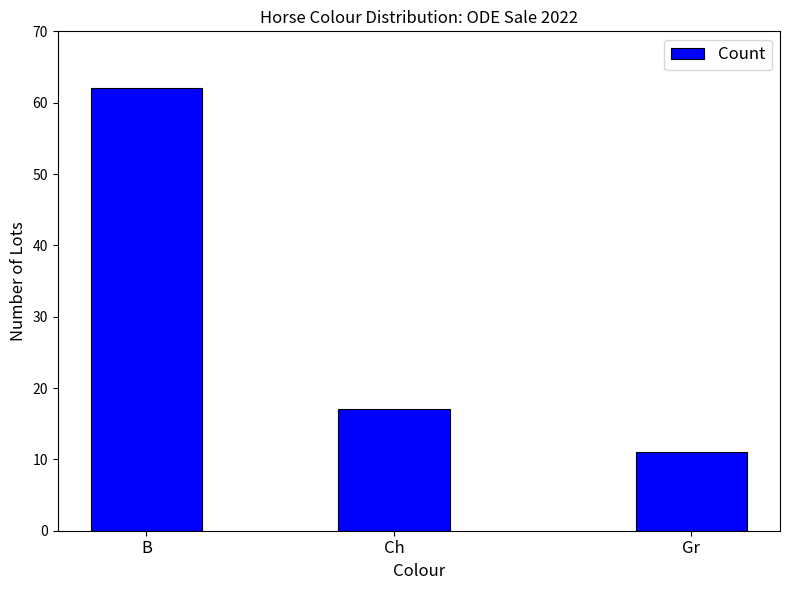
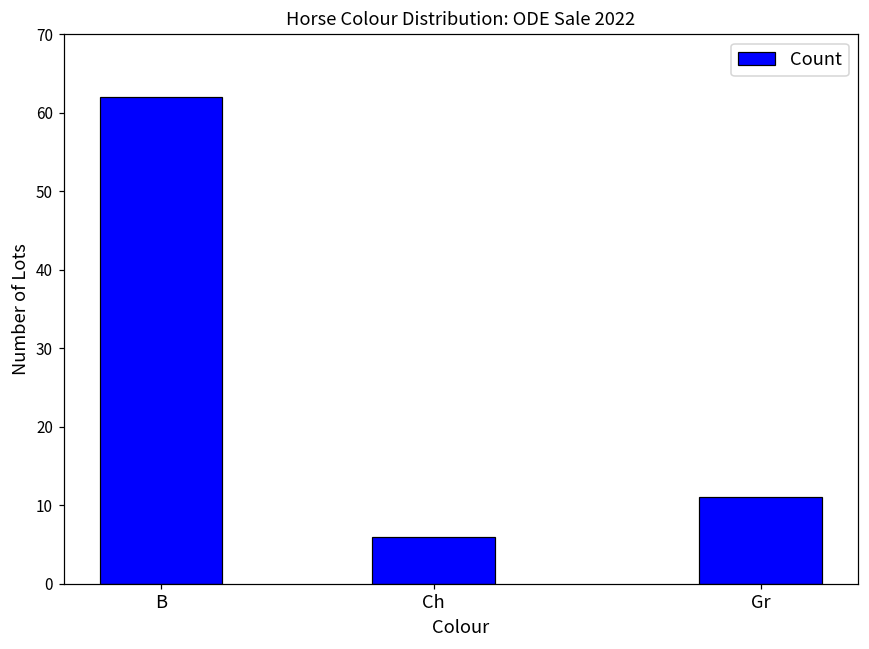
Ch: 17 -> 6
